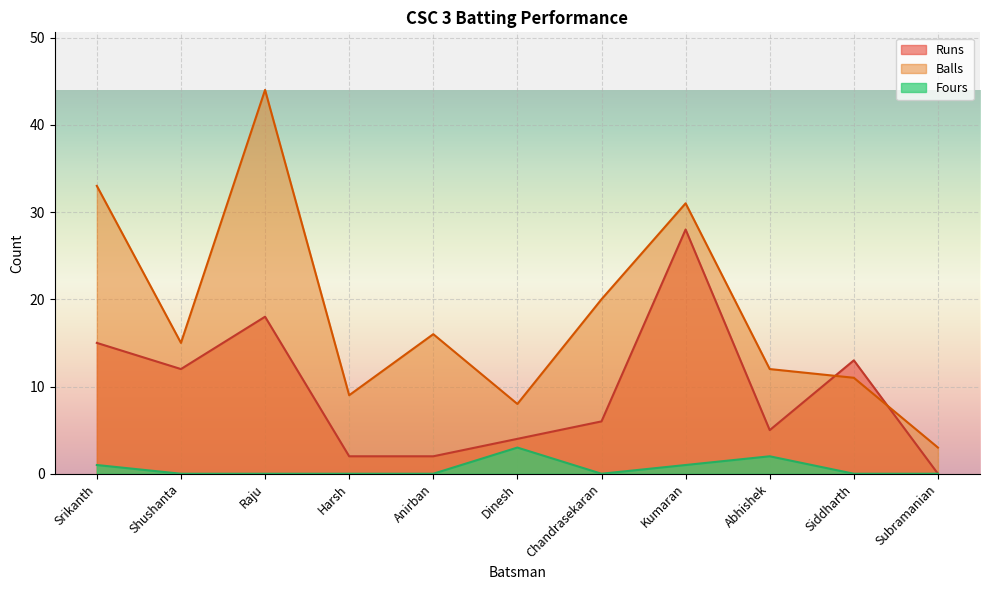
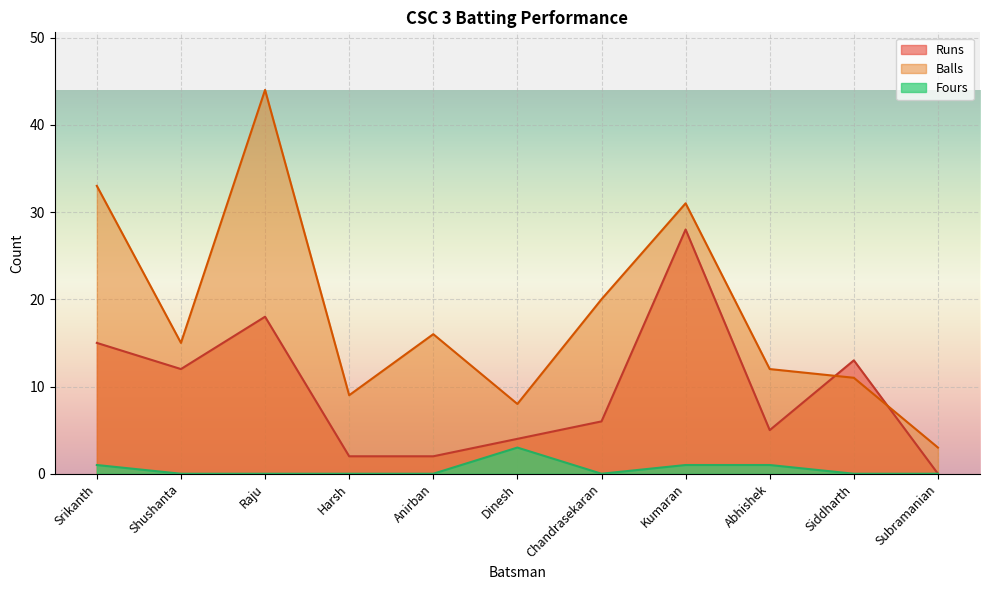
Fours, Abhishek: 2 -> 1
